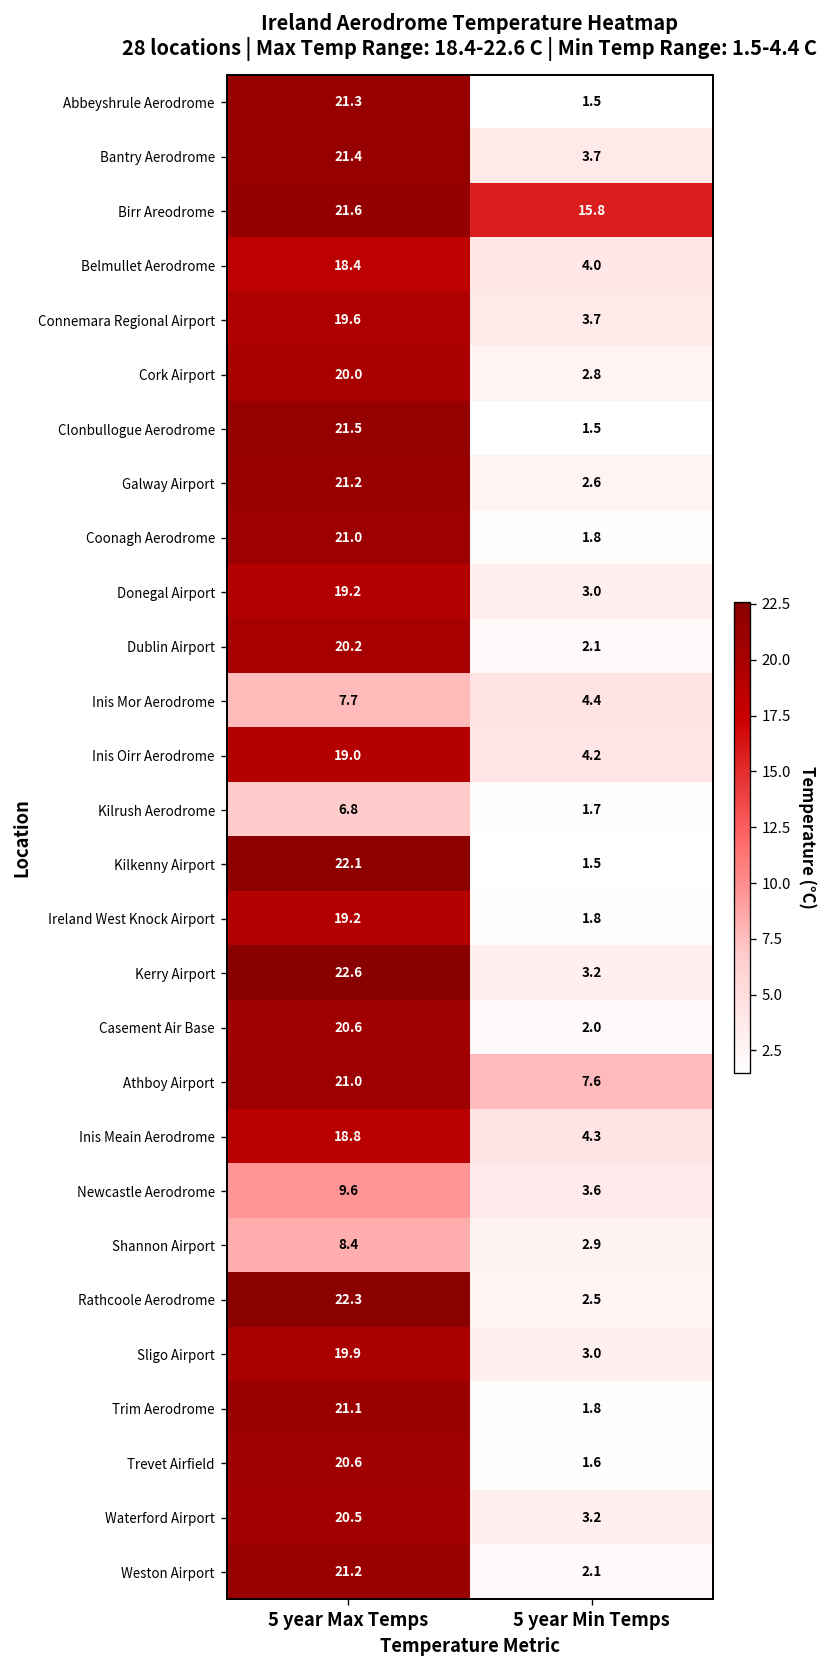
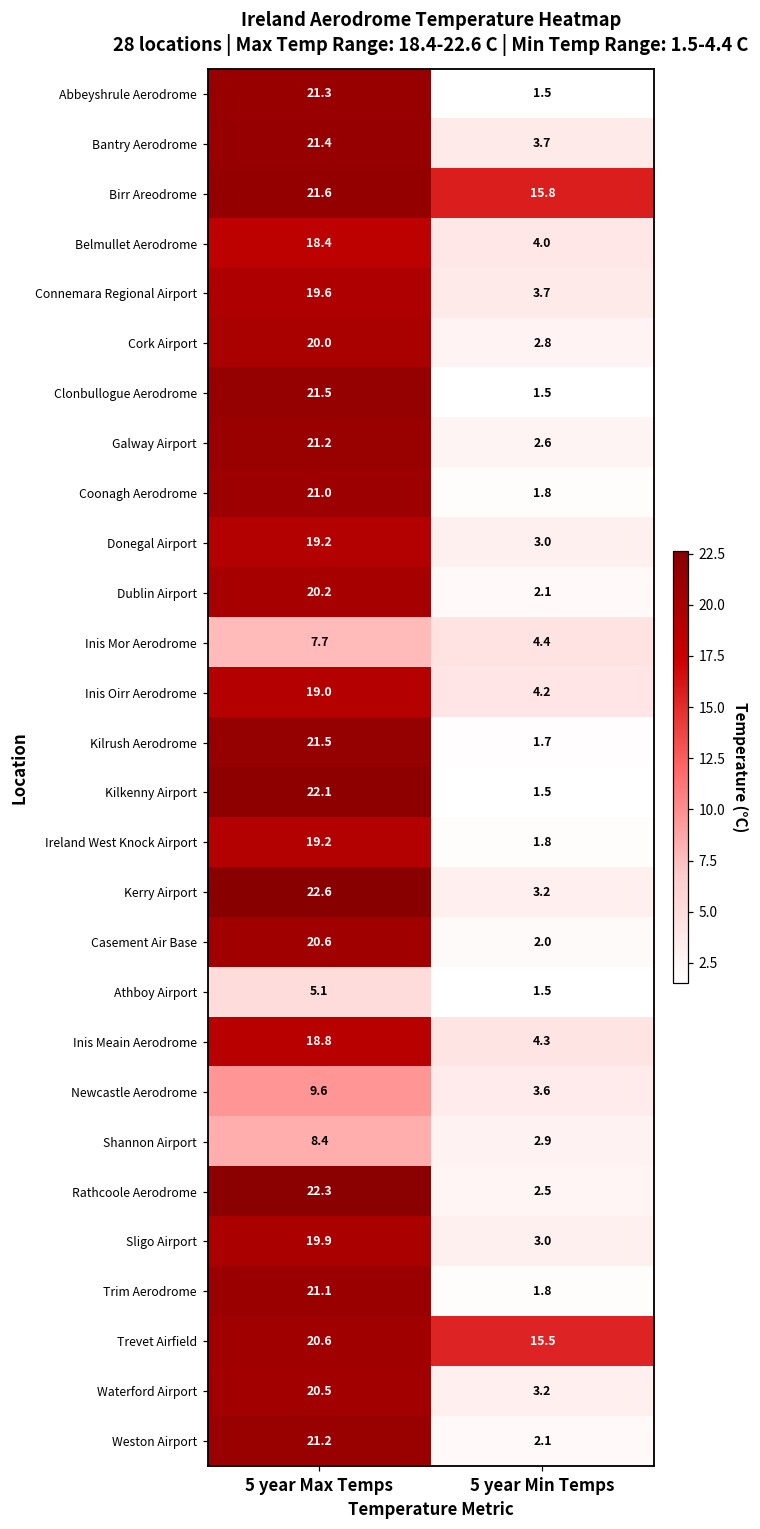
Kilrush Aerodrome, 5 year Max Temps: 6.8 -> 21.5
Athboy Airport, 5 year Max Temps: 21.0 -> 5.1
Athboy Airport, 5 year Min Temps: 7.6 -> 1.5
Trevet Airfield, 5 year Min Temps: 1.6 -> 15.5
